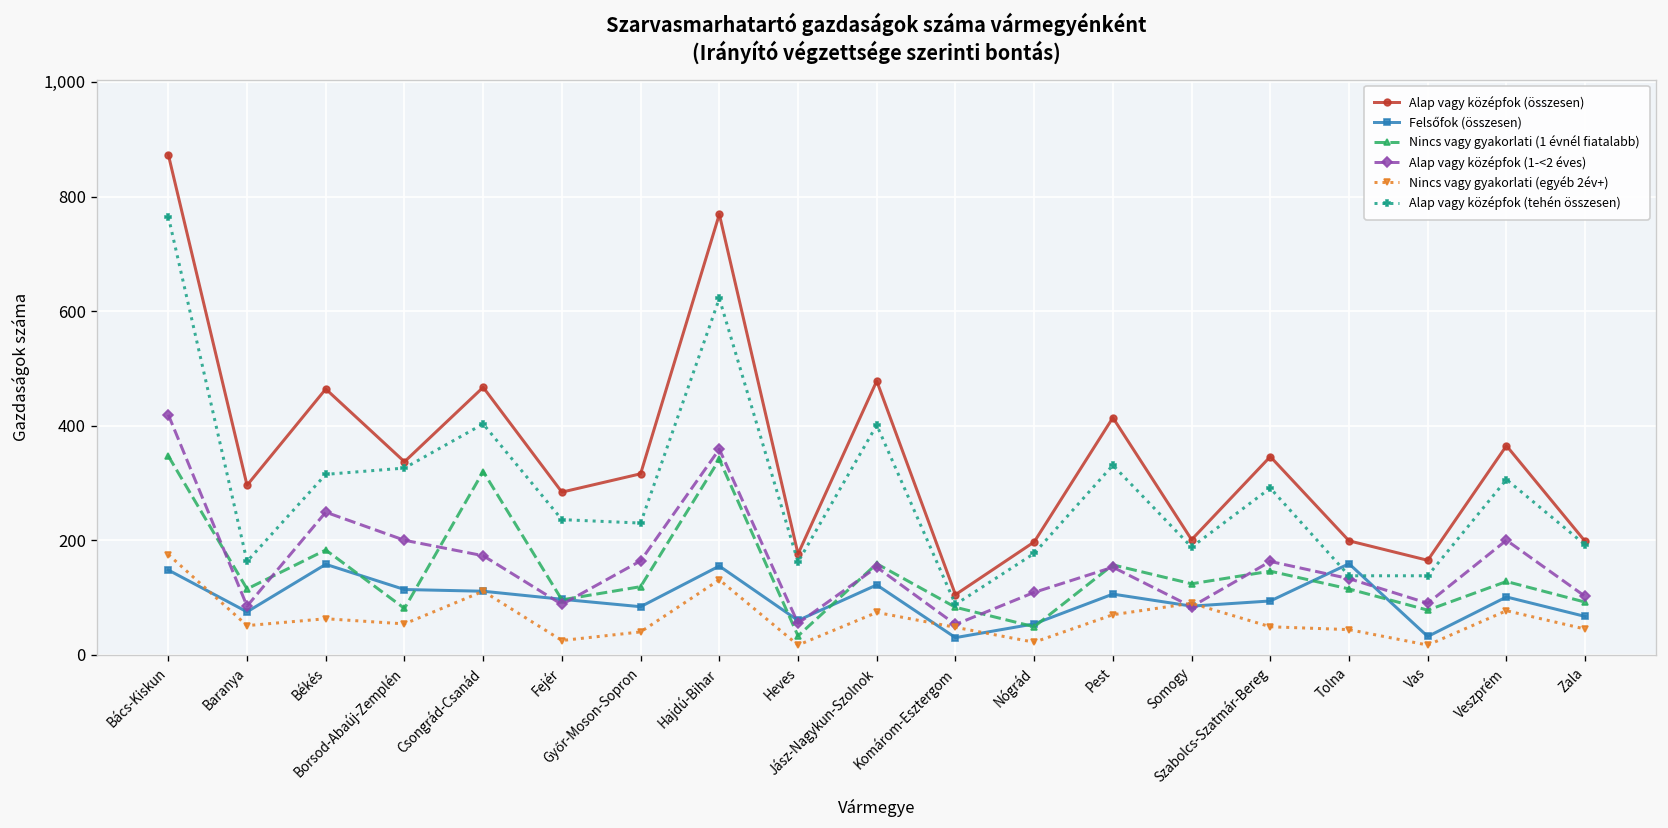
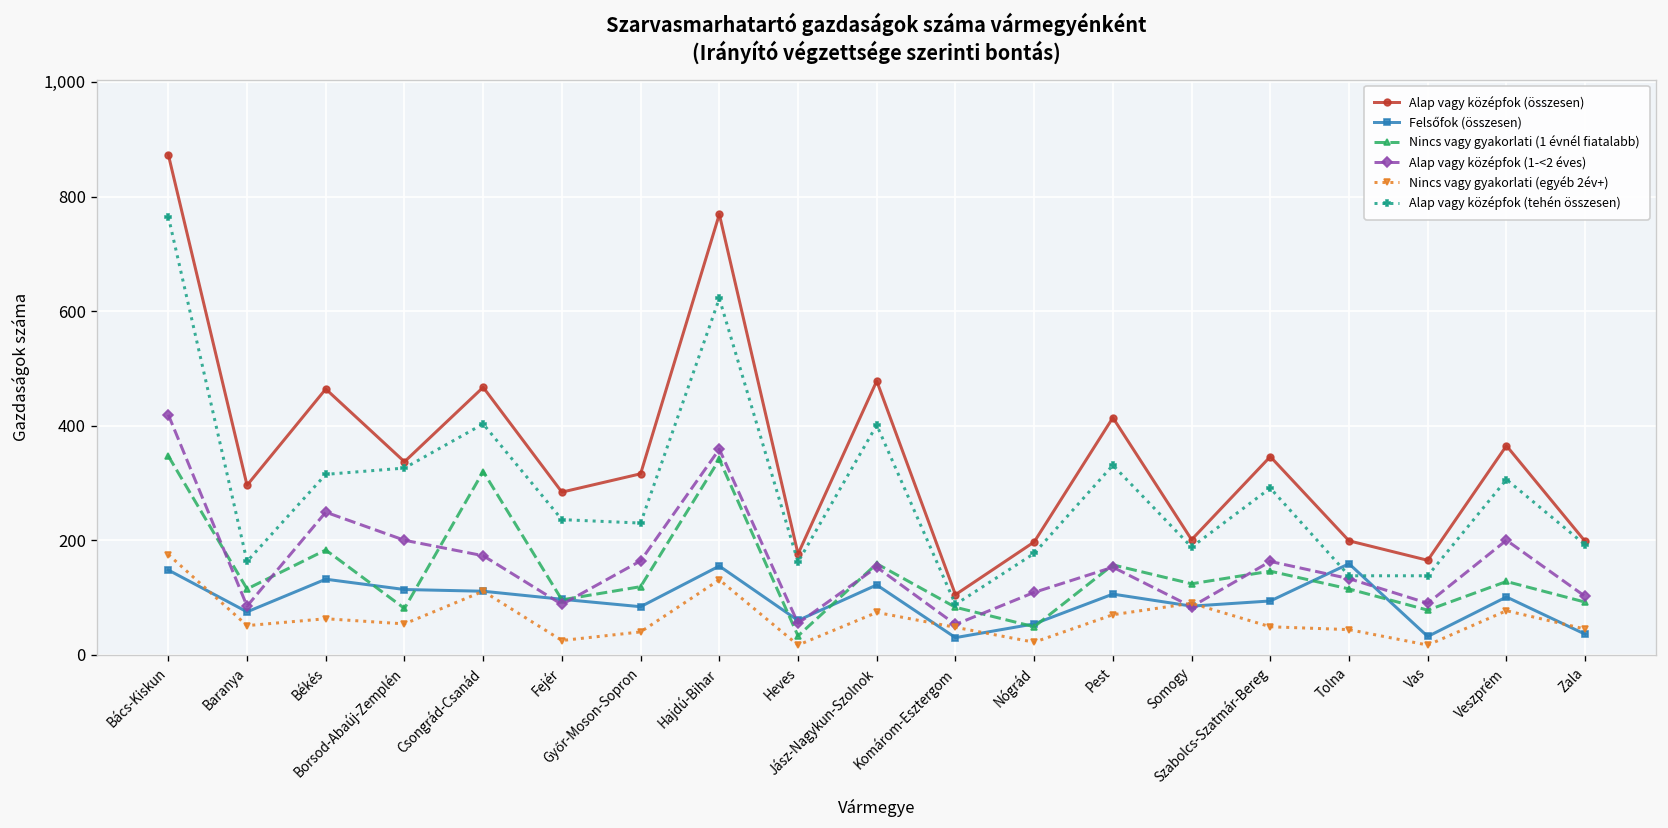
Felsőfok (összesen), Békés: 160 -> 130
Felsőfok (összesen), Zala: 70 -> 40
